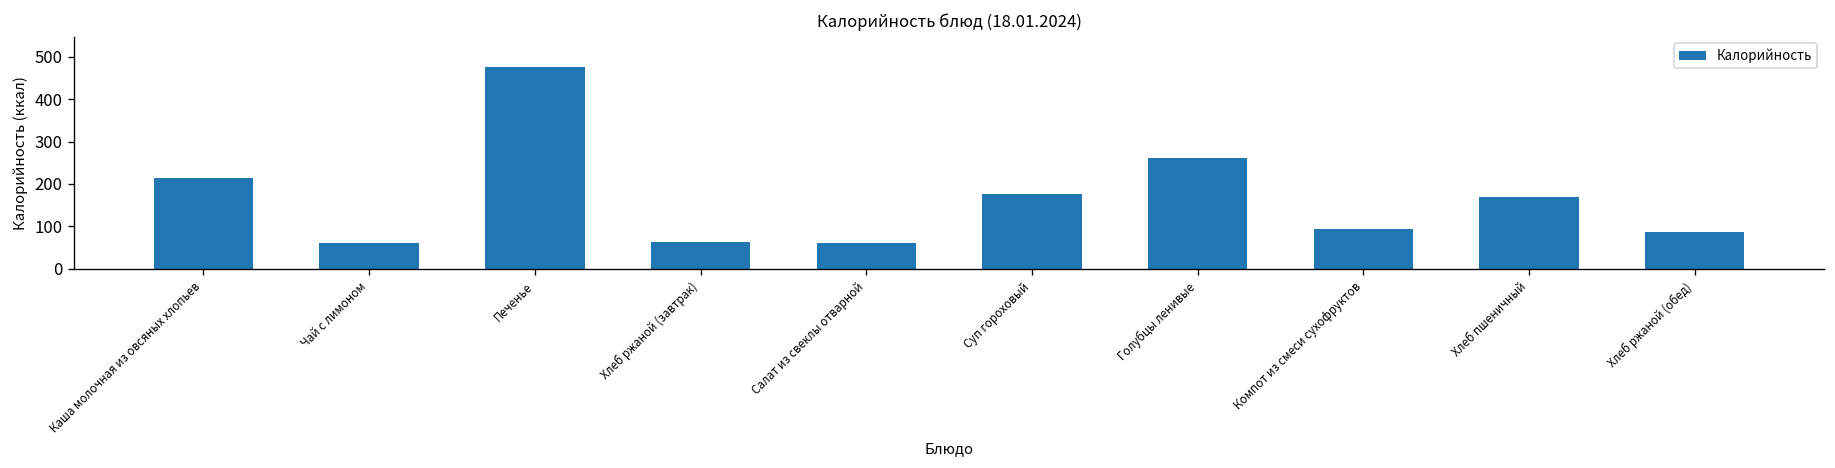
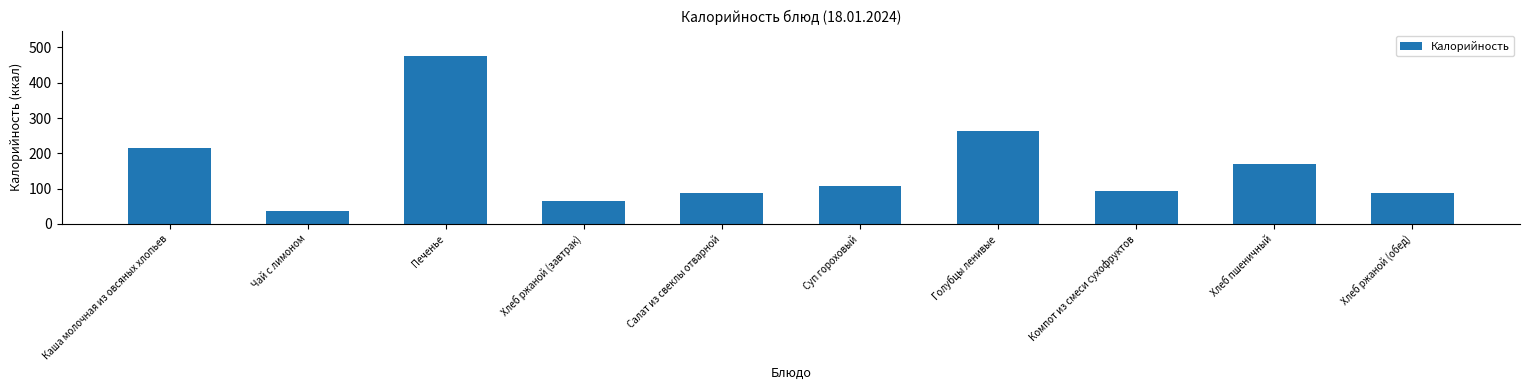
Чай с лимоном: 60 -> 40
Салат из свеклы отварной: 60 -> 90
Суп гороховый: 180 -> 110
